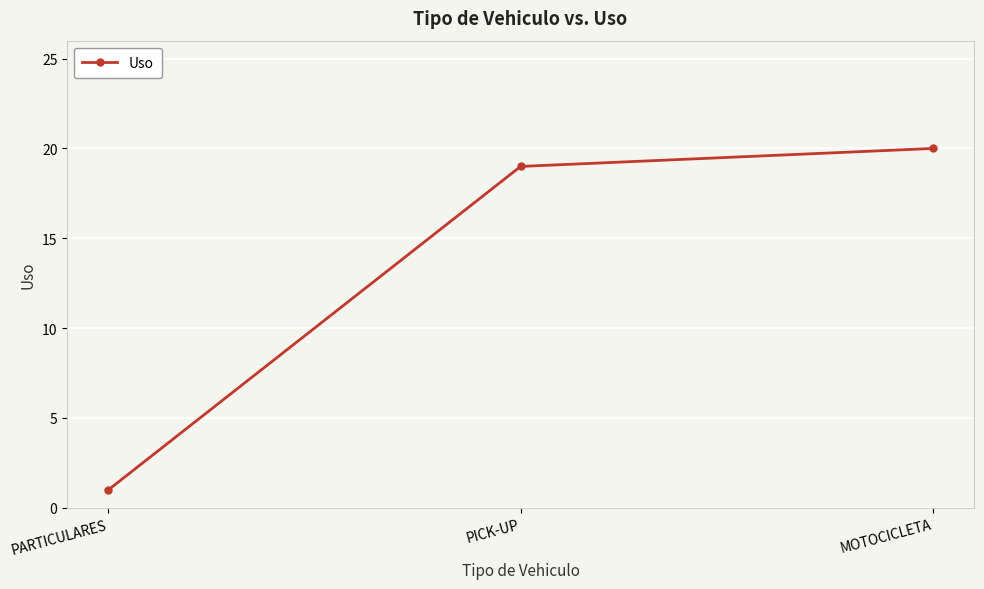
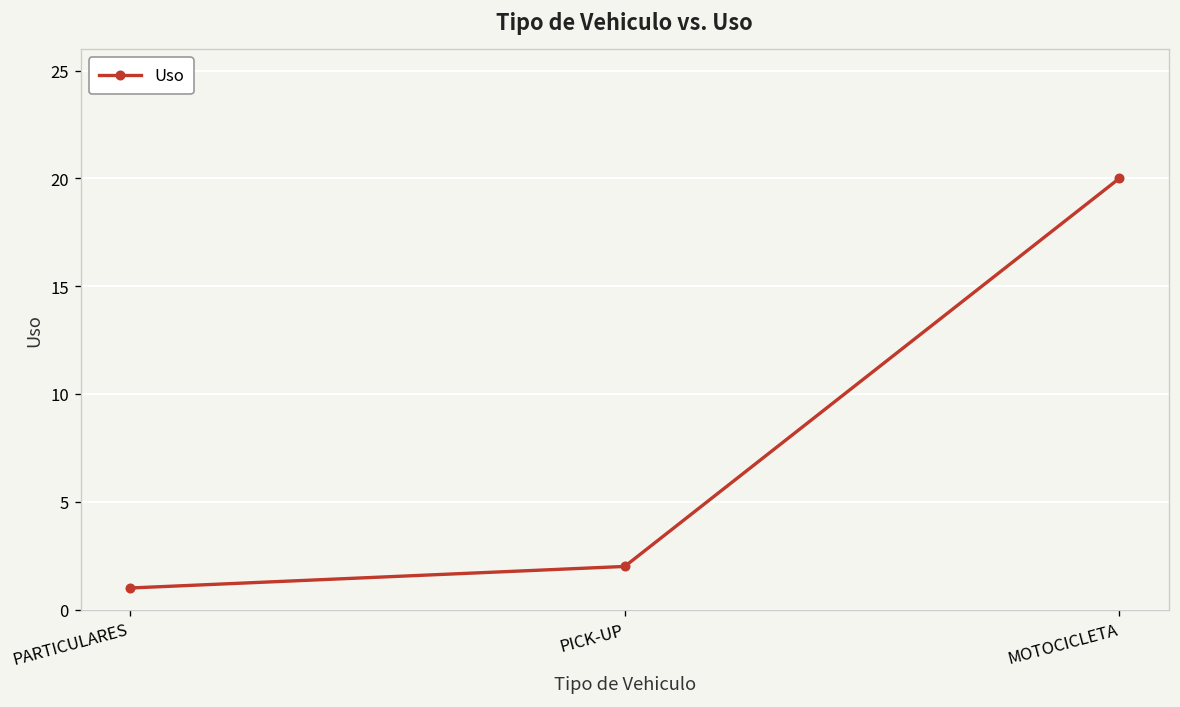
PICK-UP: 19 -> 2
